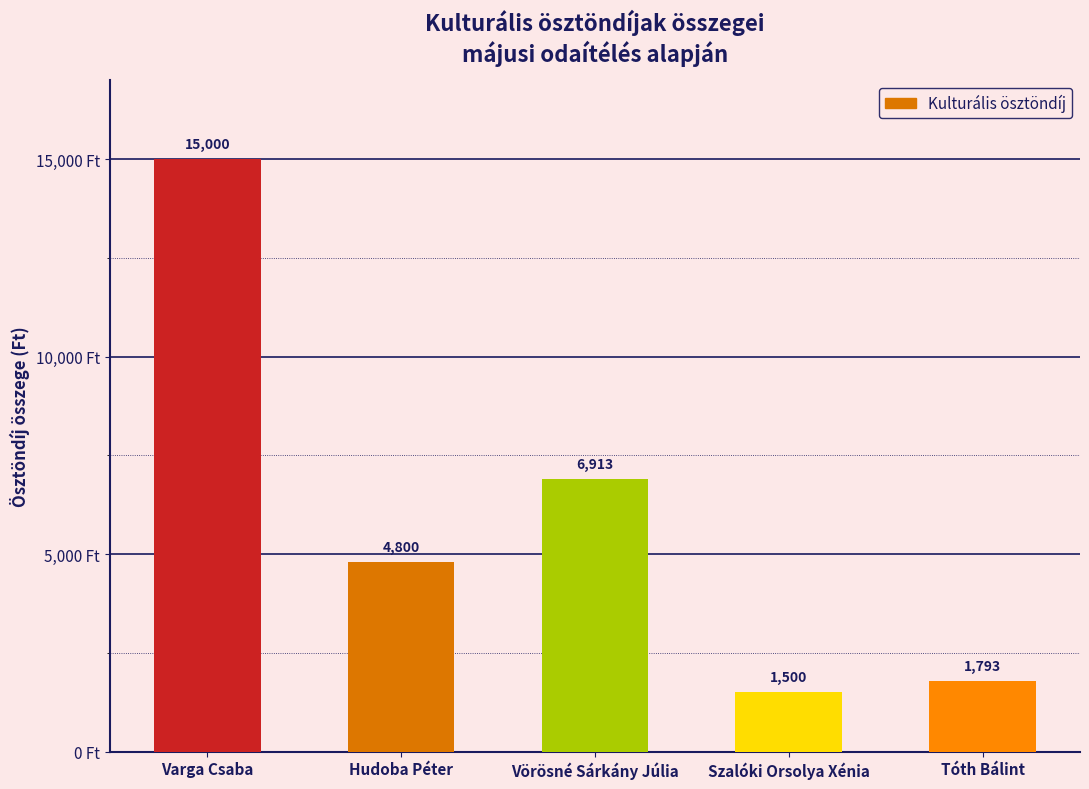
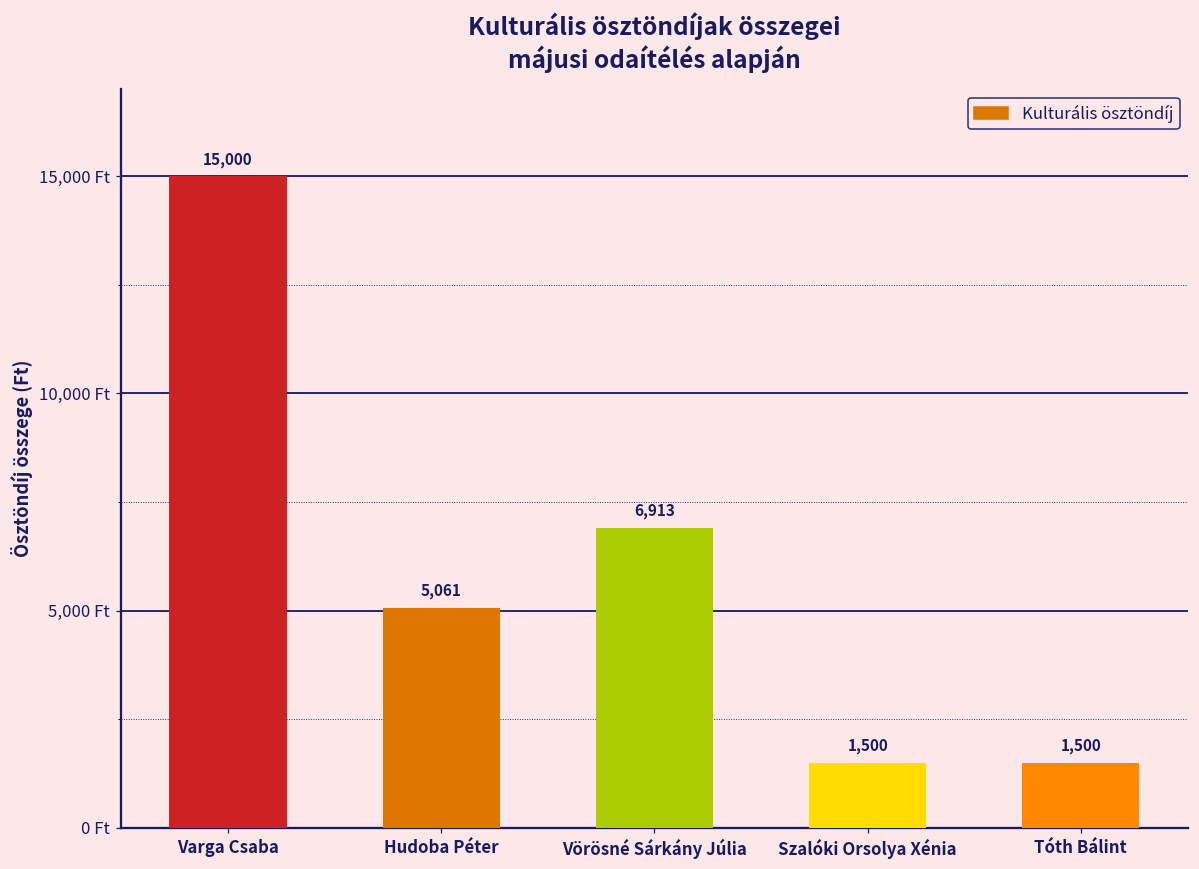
Hudoba Péter: 4,800 -> 5,061
Tóth Bálint: 1,793 -> 1,500
